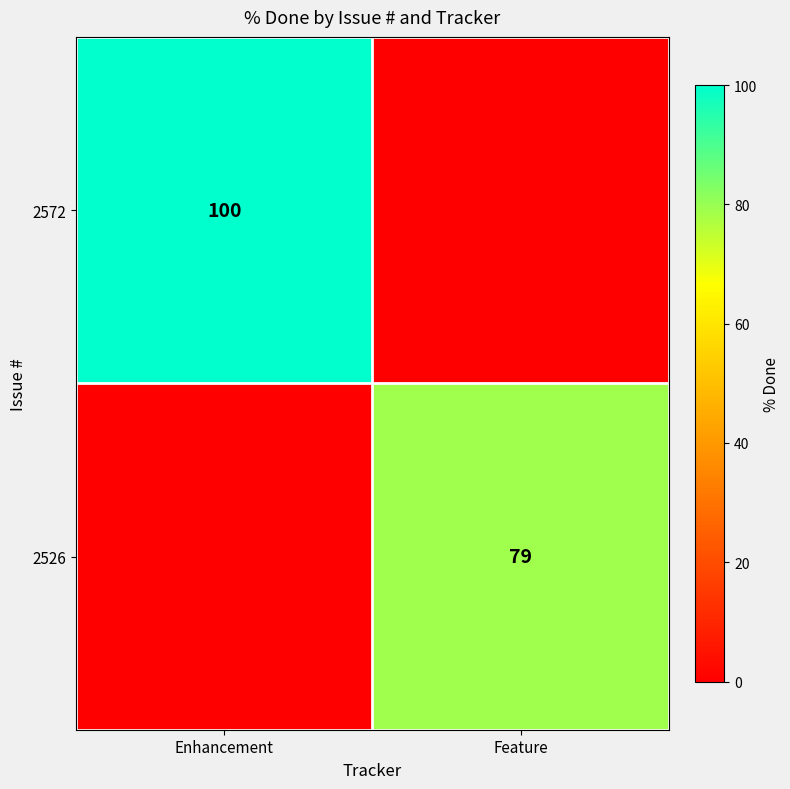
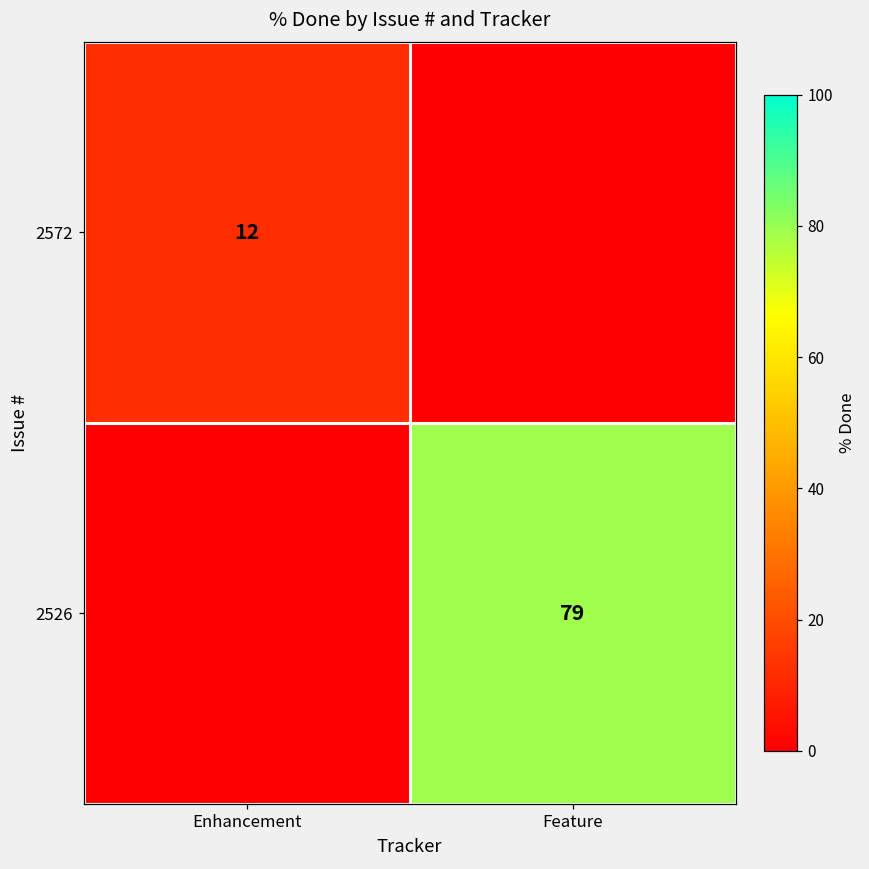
2572, Enhancement: 100 -> 12
